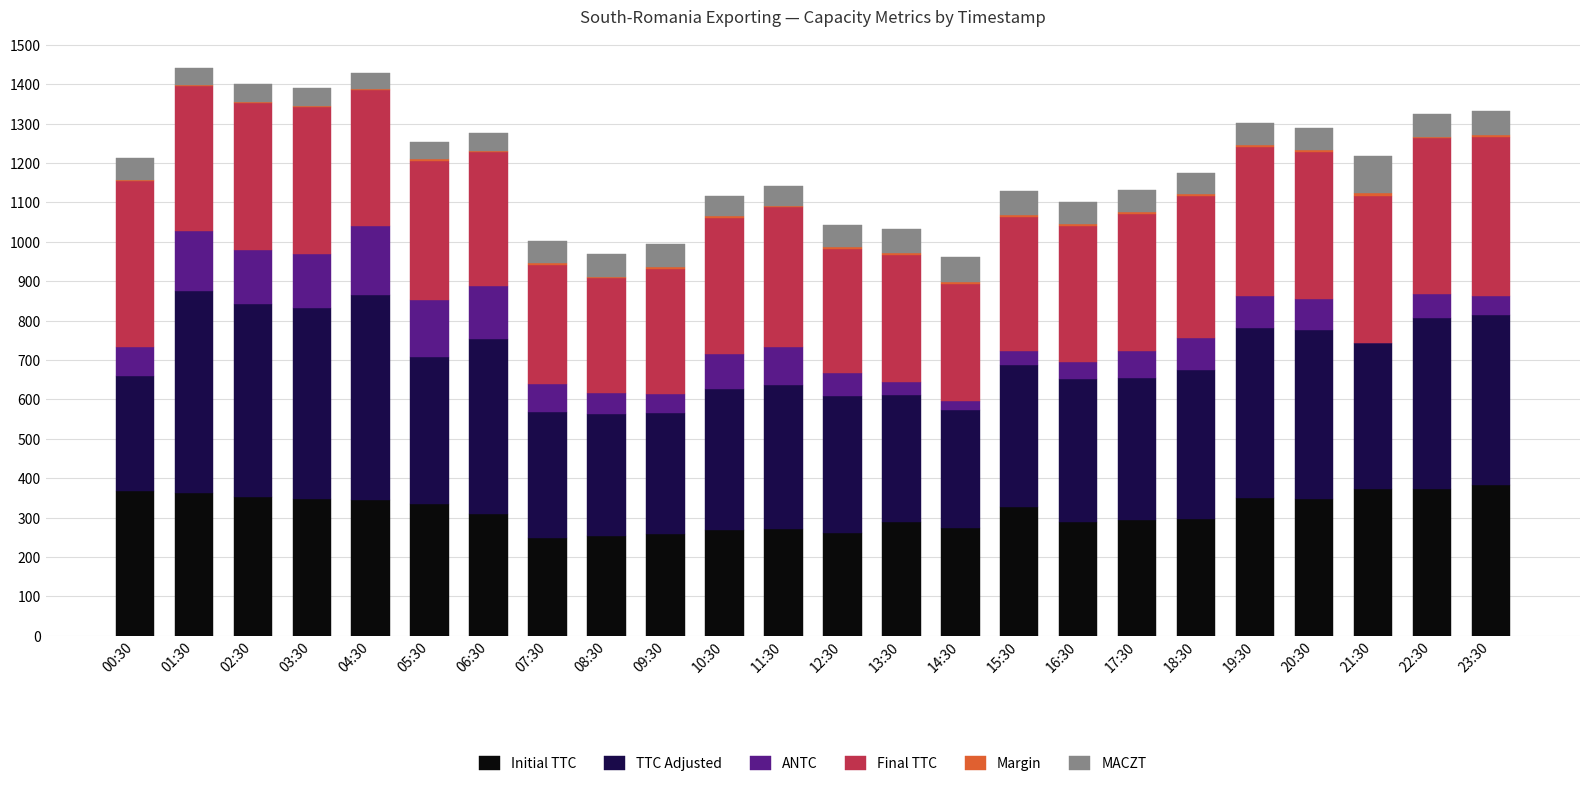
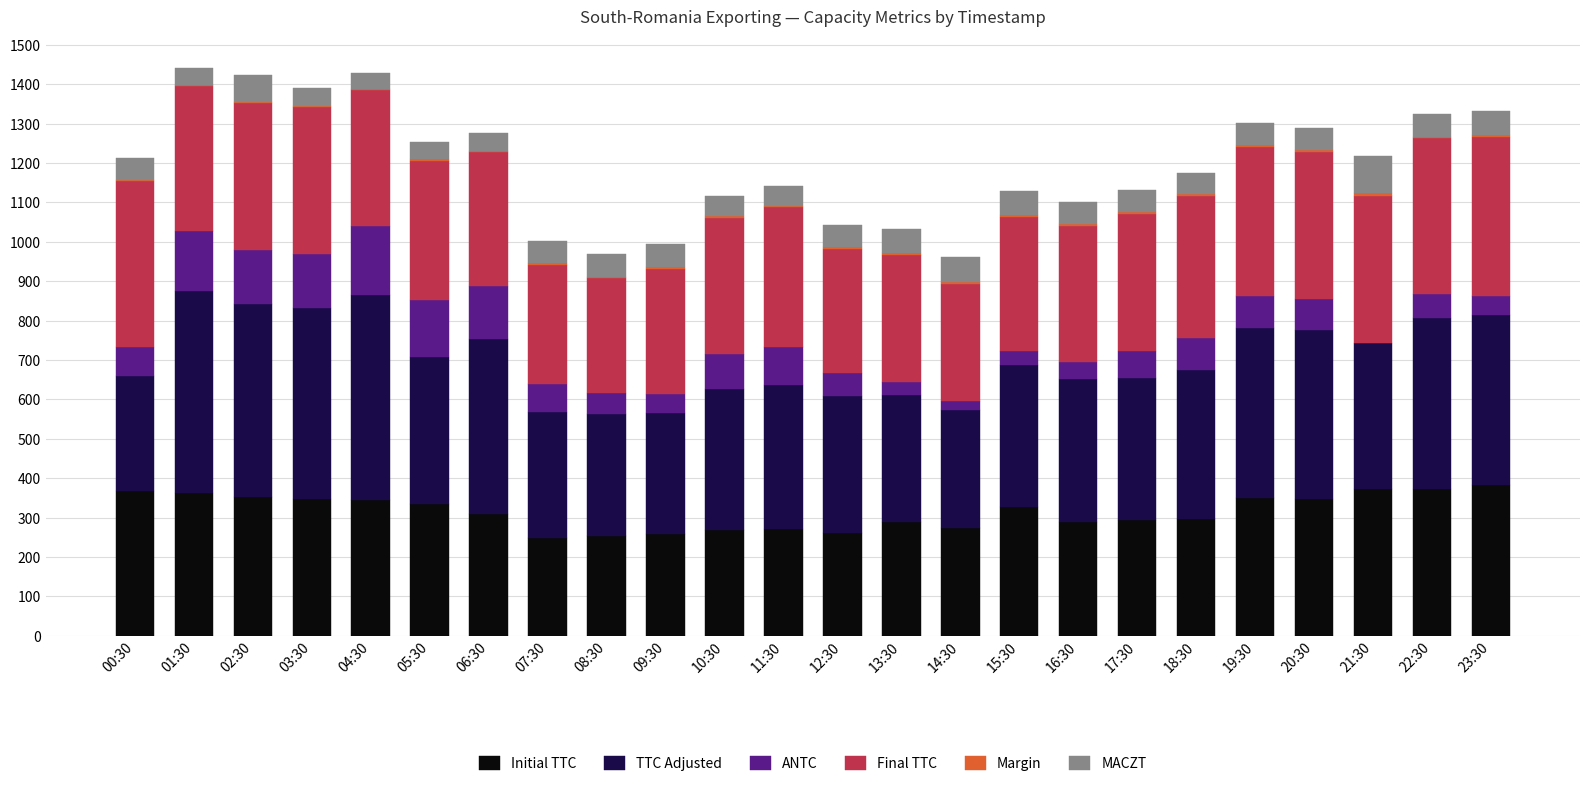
MACZT, 02:30: 40 -> 70
